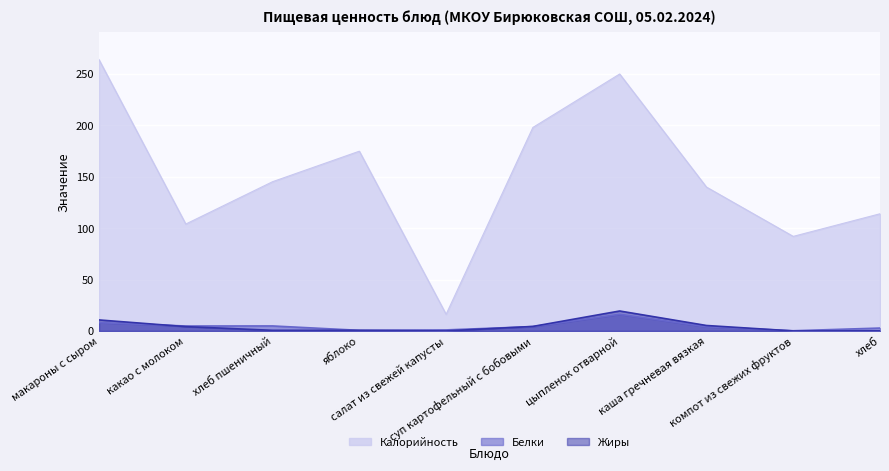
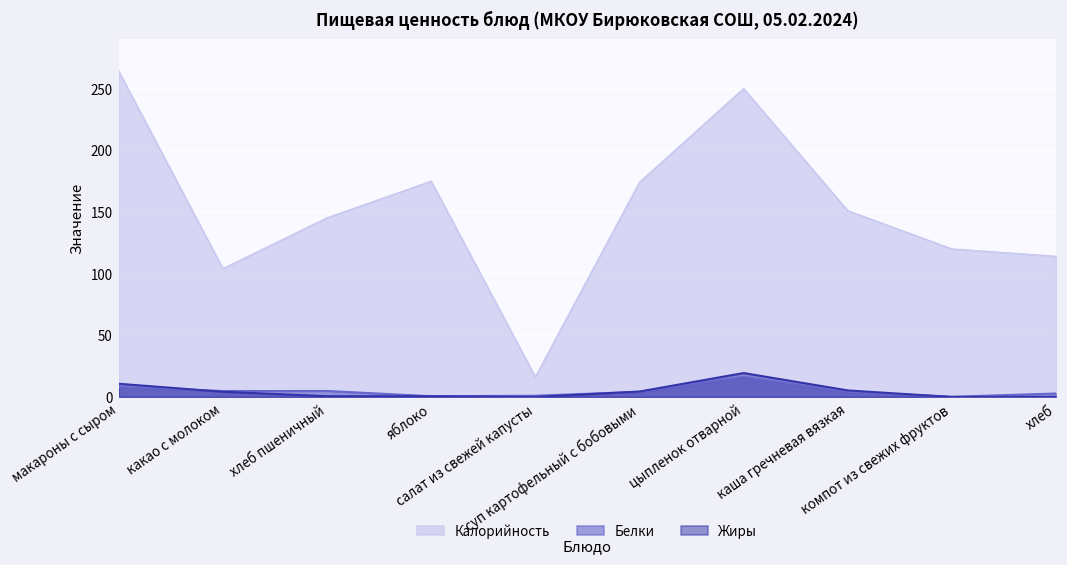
Калорийность, суп картофельный с бобовыми: 198 -> 174
Калорийность, каша гречневая вязкая: 140 -> 151
Калорийность, компот из свежих фруктов: 92 -> 120
